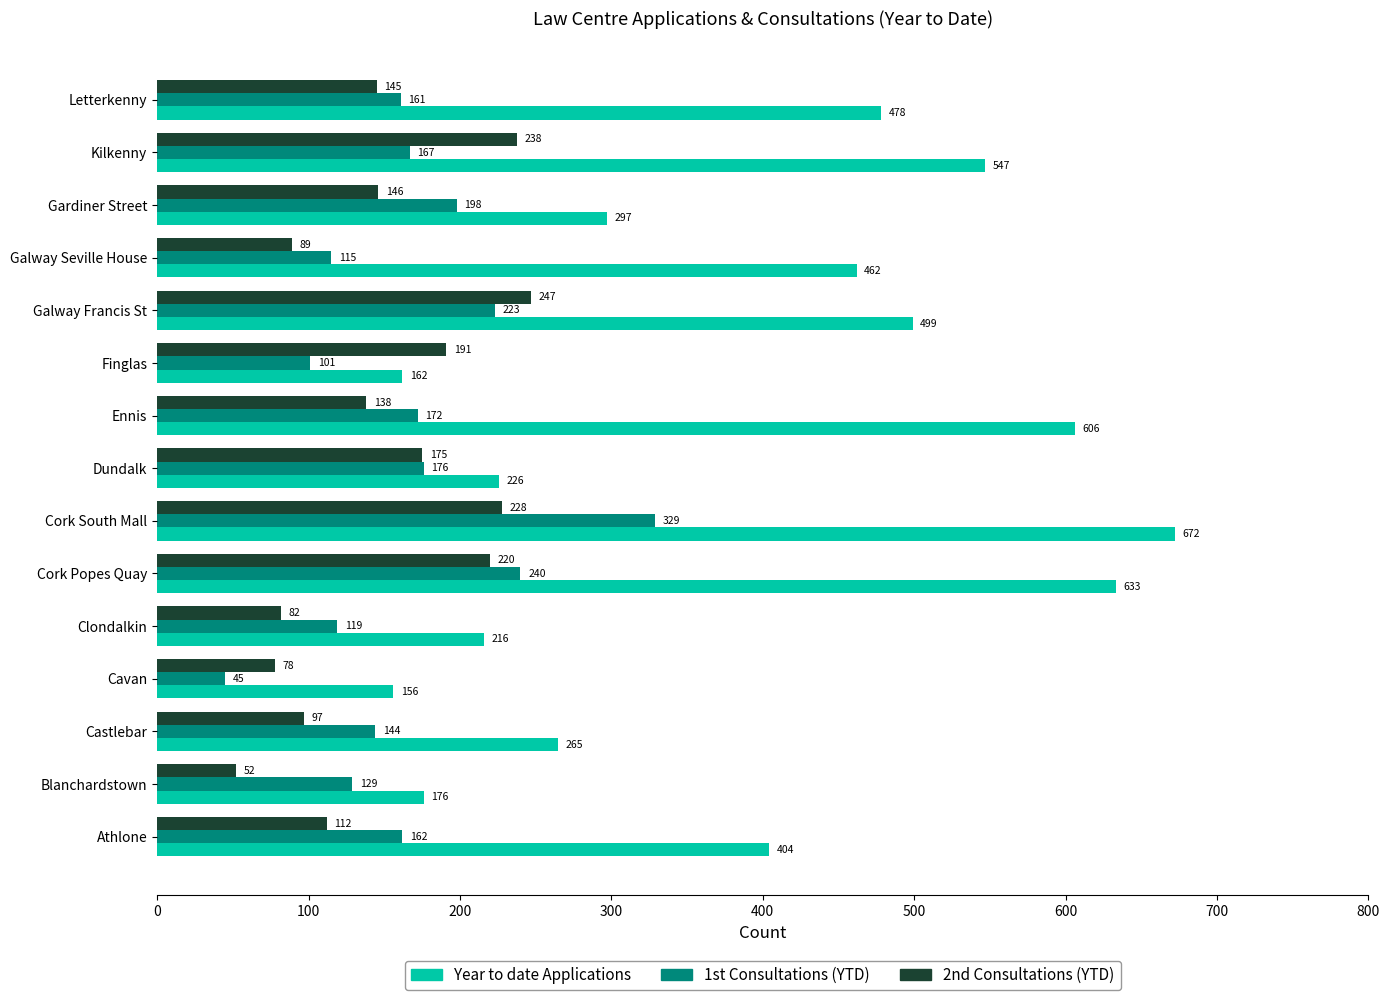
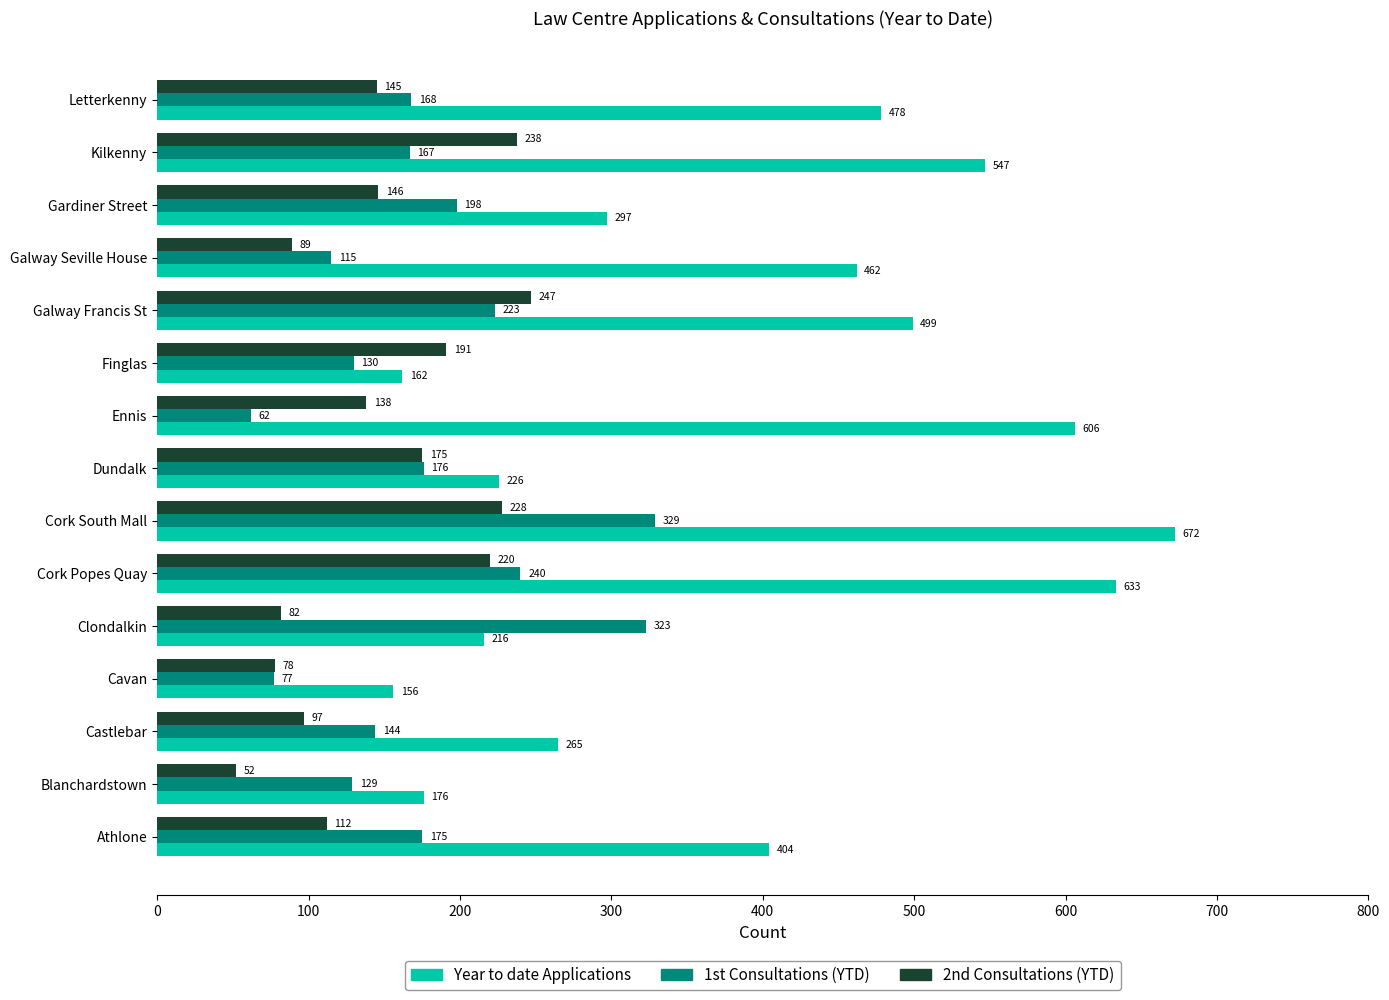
1st Consultations (YTD), Letterkenny: 161 -> 168
1st Consultations (YTD), Finglas: 101 -> 130
1st Consultations (YTD), Ennis: 172 -> 62
1st Consultations (YTD), Clondalkin: 119 -> 323
1st Consultations (YTD), Cavan: 45 -> 77
1st Consultations (YTD), Athlone: 162 -> 175
